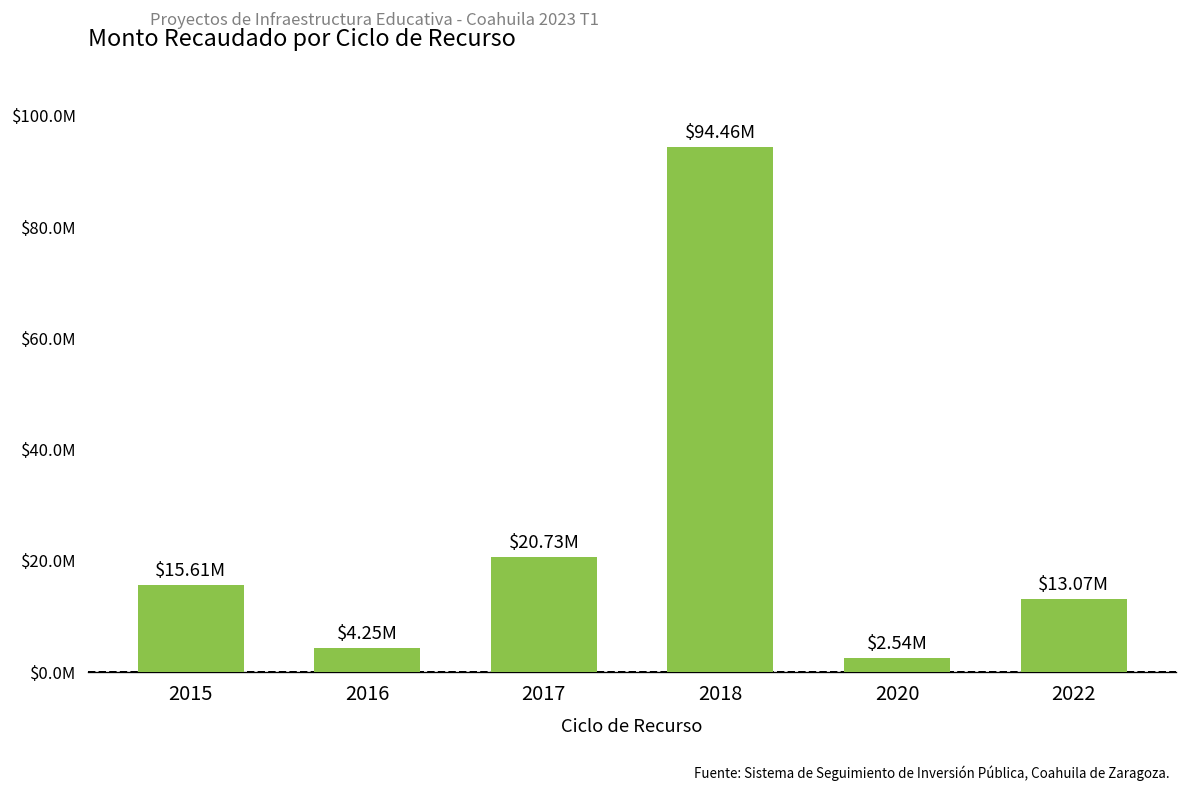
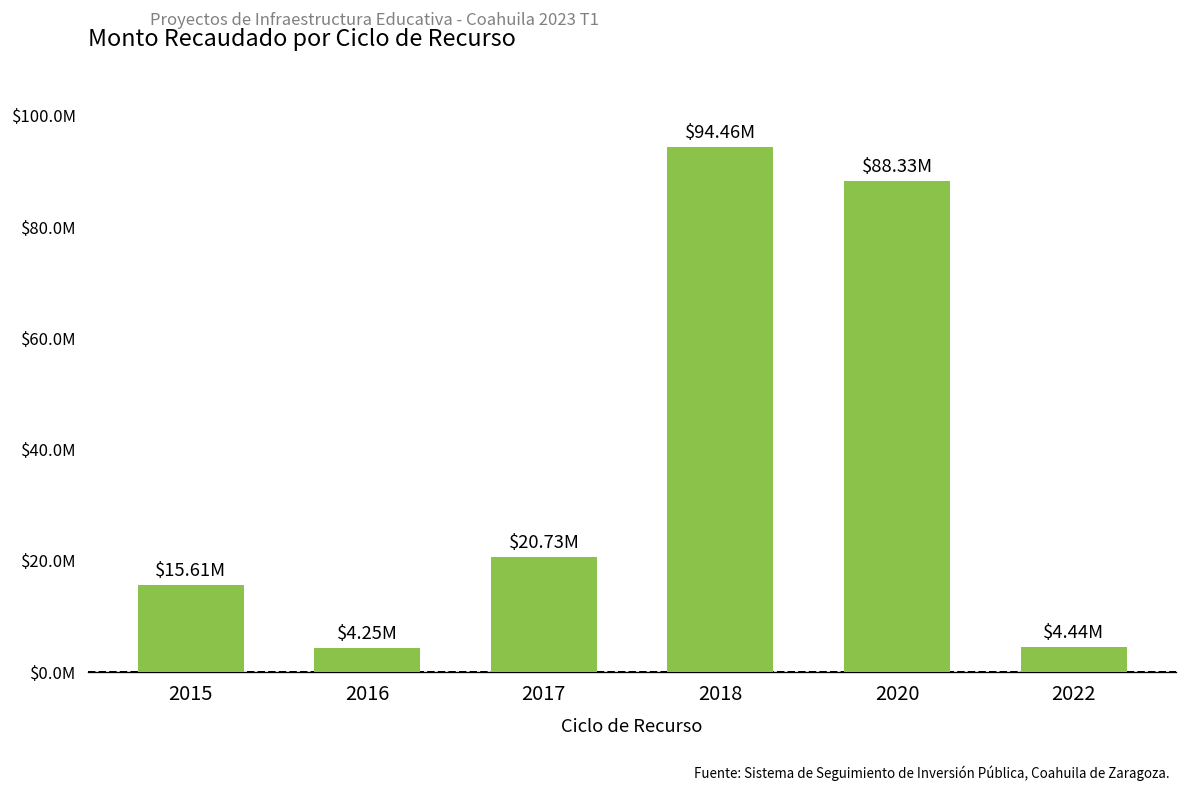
2020: $2.54M -> $88.33M
2022: $13.07M -> $4.44M
